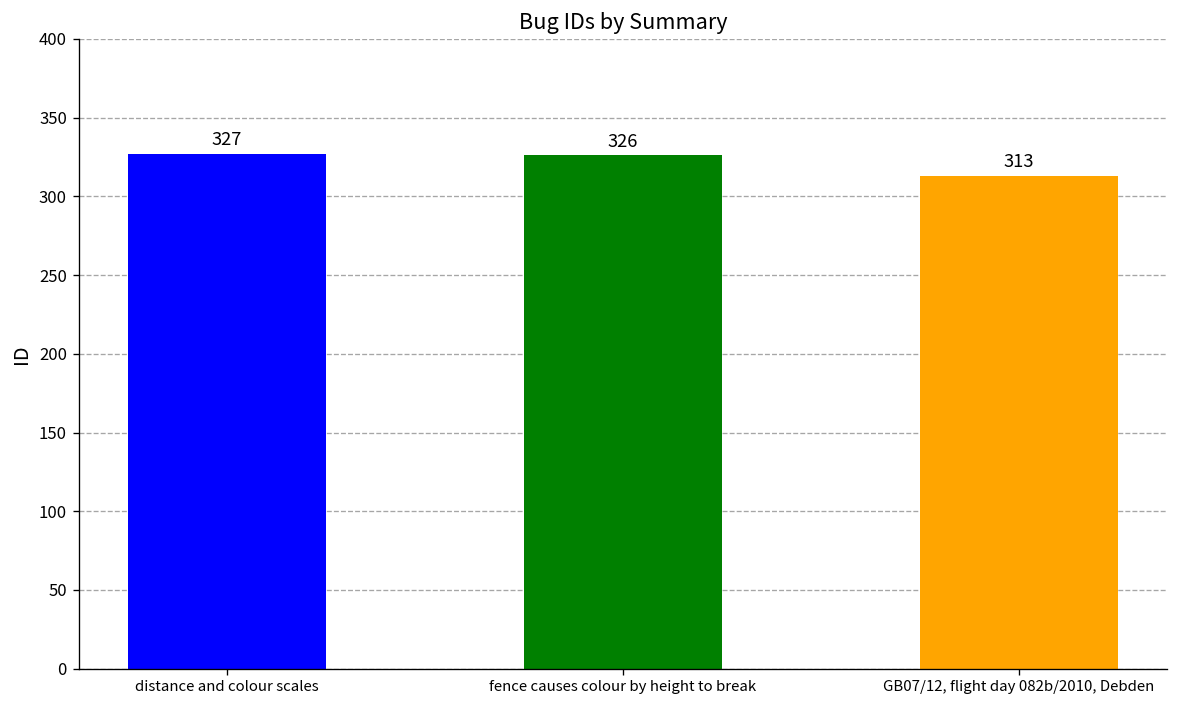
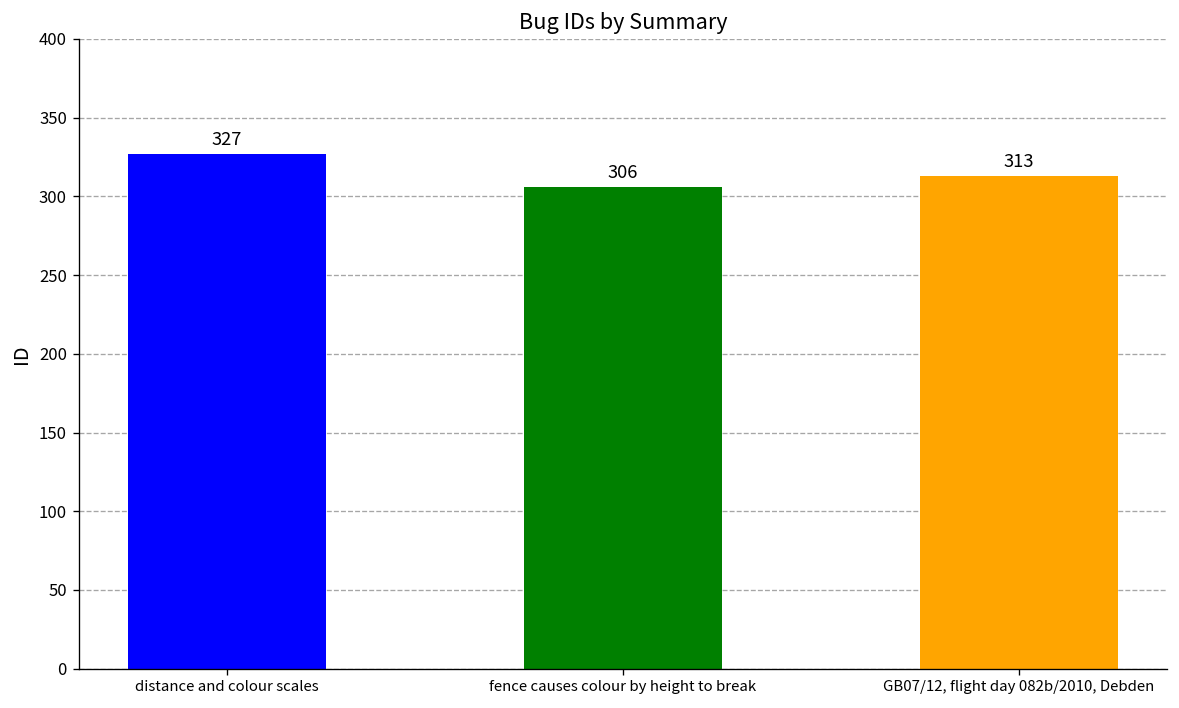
fence causes colour by height to break: 326 -> 306
